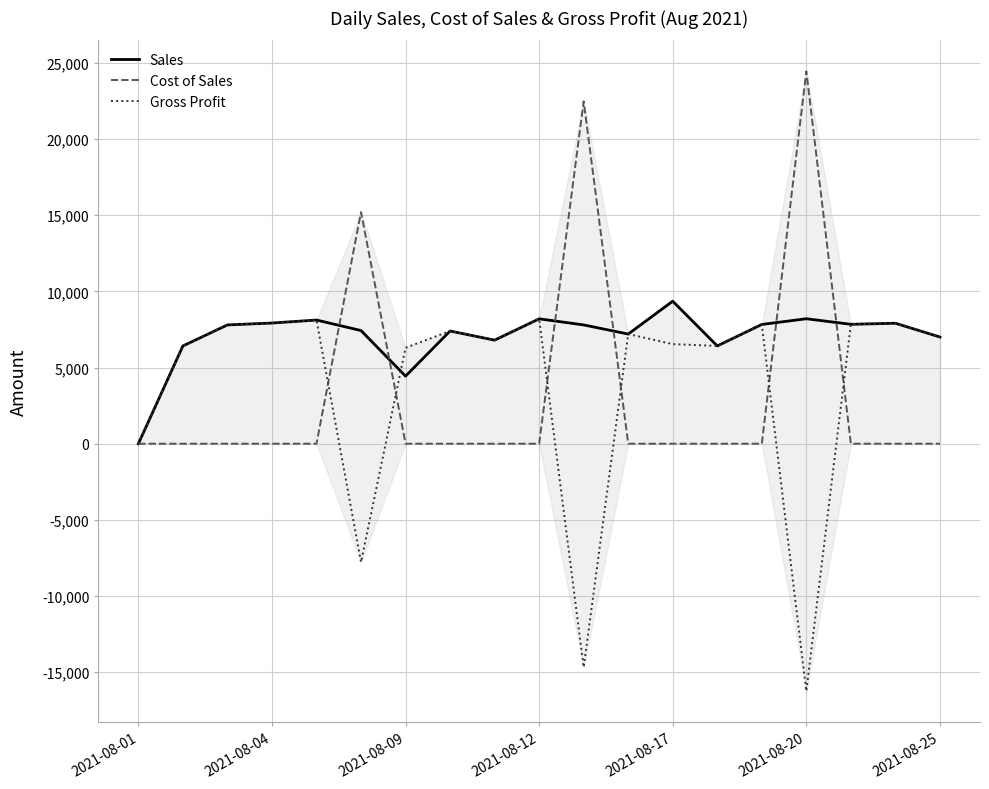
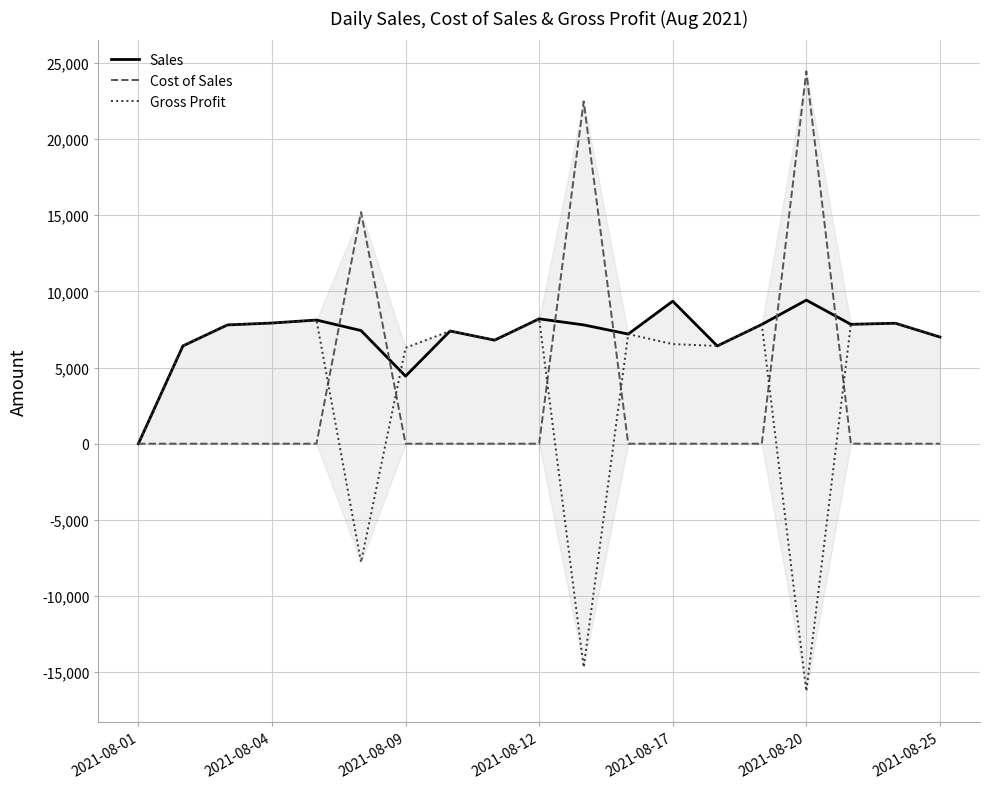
Sales, 2021-08-20: 8,200 -> 9,400
